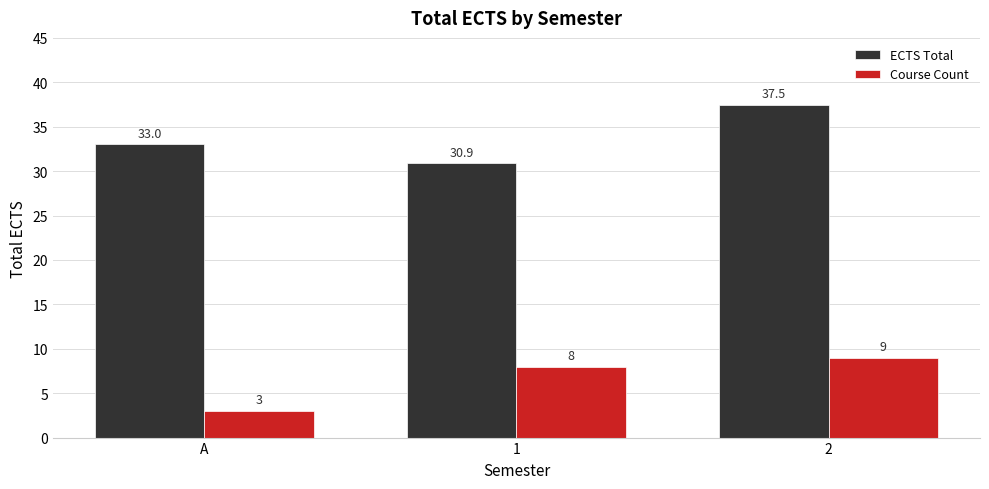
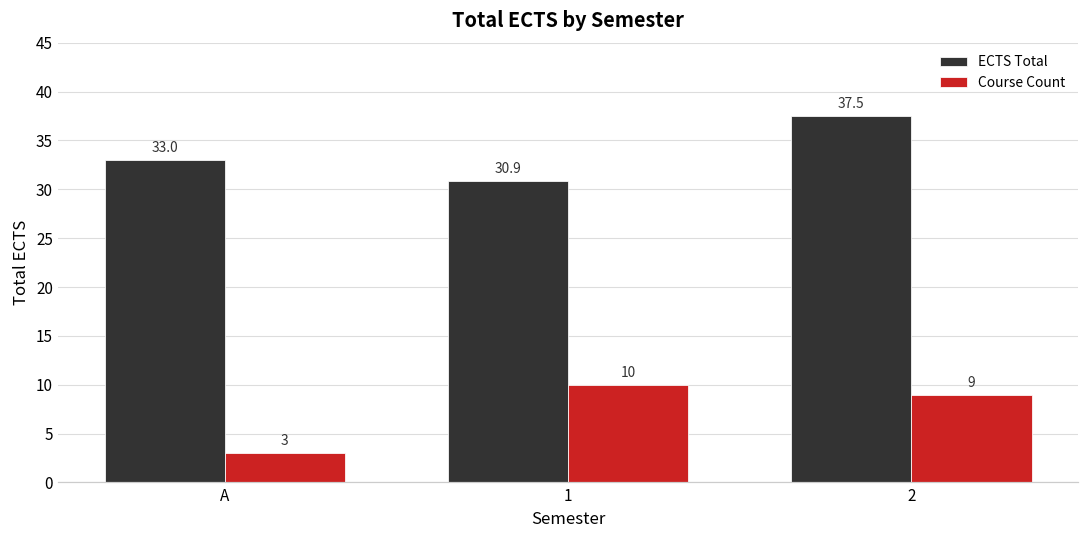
Course Count, 1: 8 -> 10
